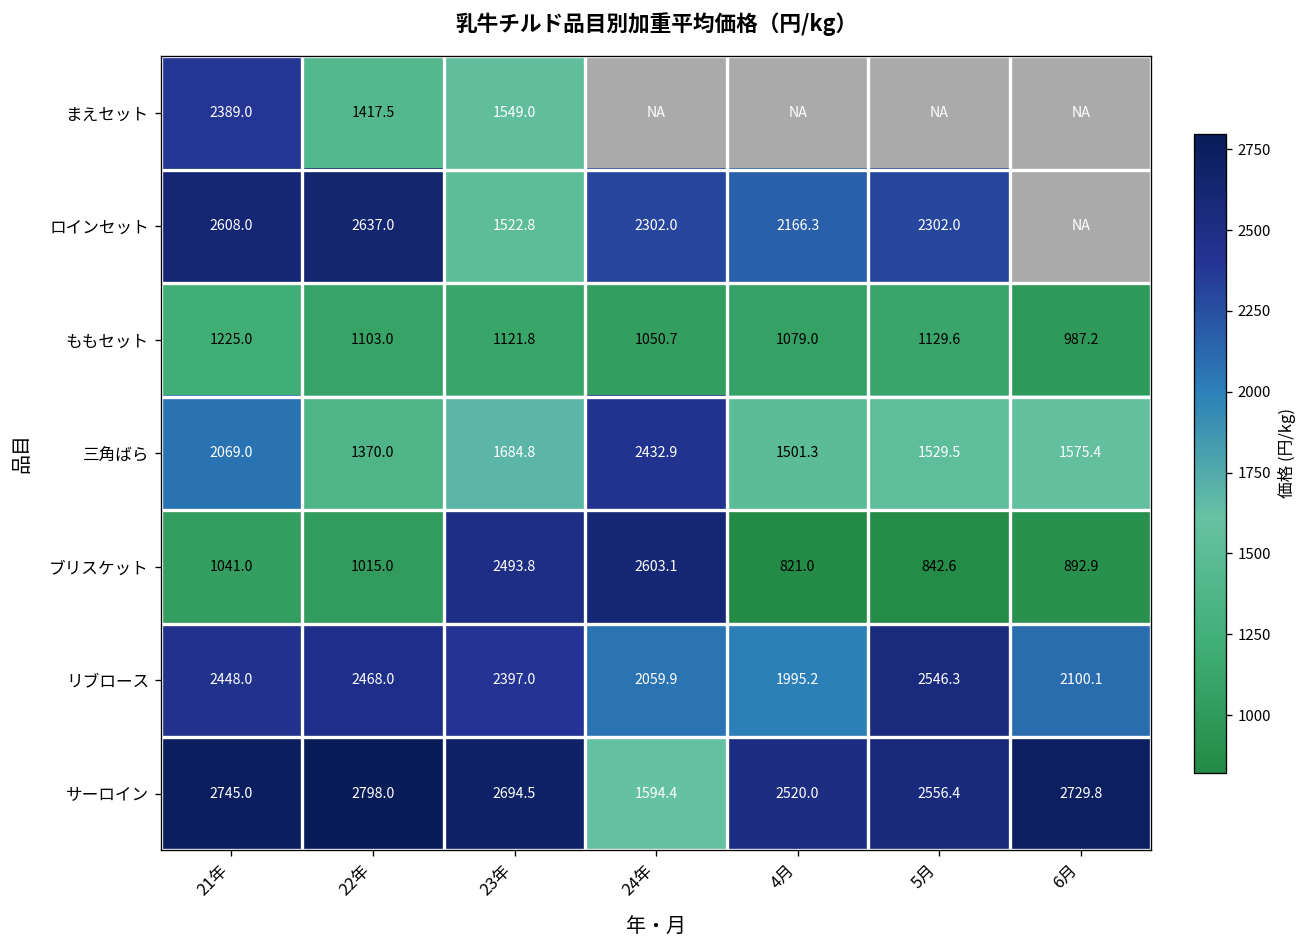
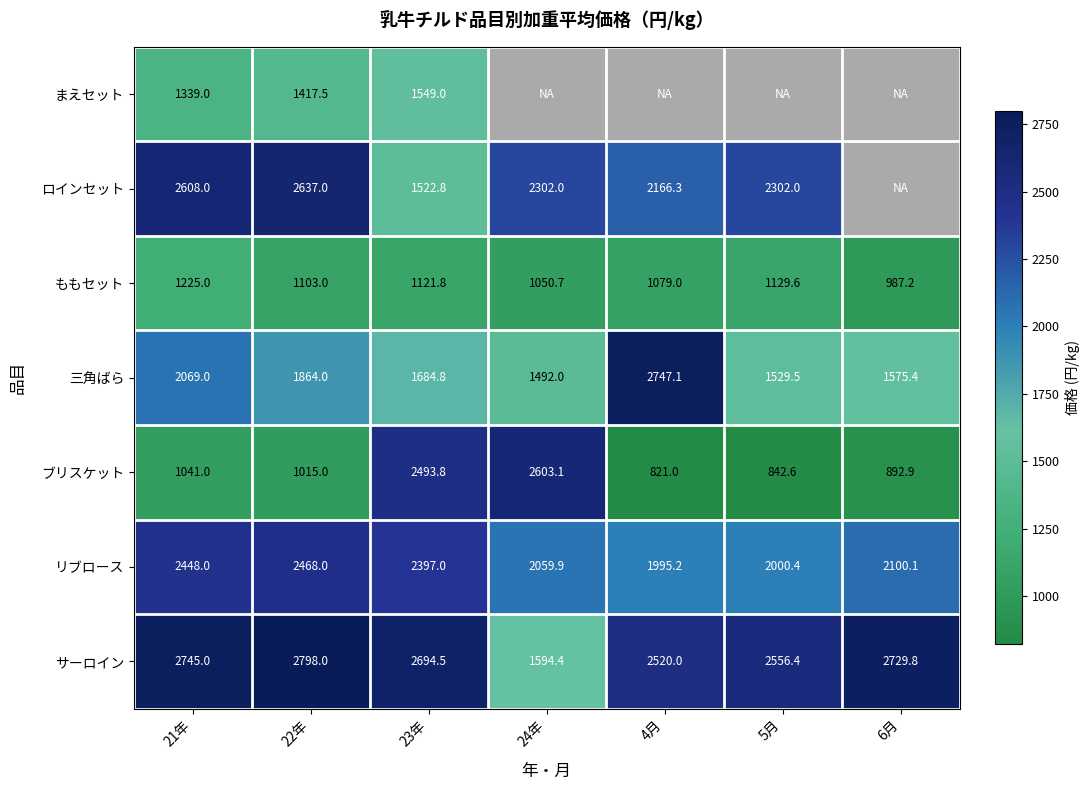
まえセット, 21年: 2389.0 -> 1339.0
三角ばら, 22年: 1370.0 -> 1864.0
三角ばら, 24年: 2432.9 -> 1492.0
三角ばら, 4月: 1501.3 -> 2747.1
リブロース, 5月: 2546.3 -> 2000.4
